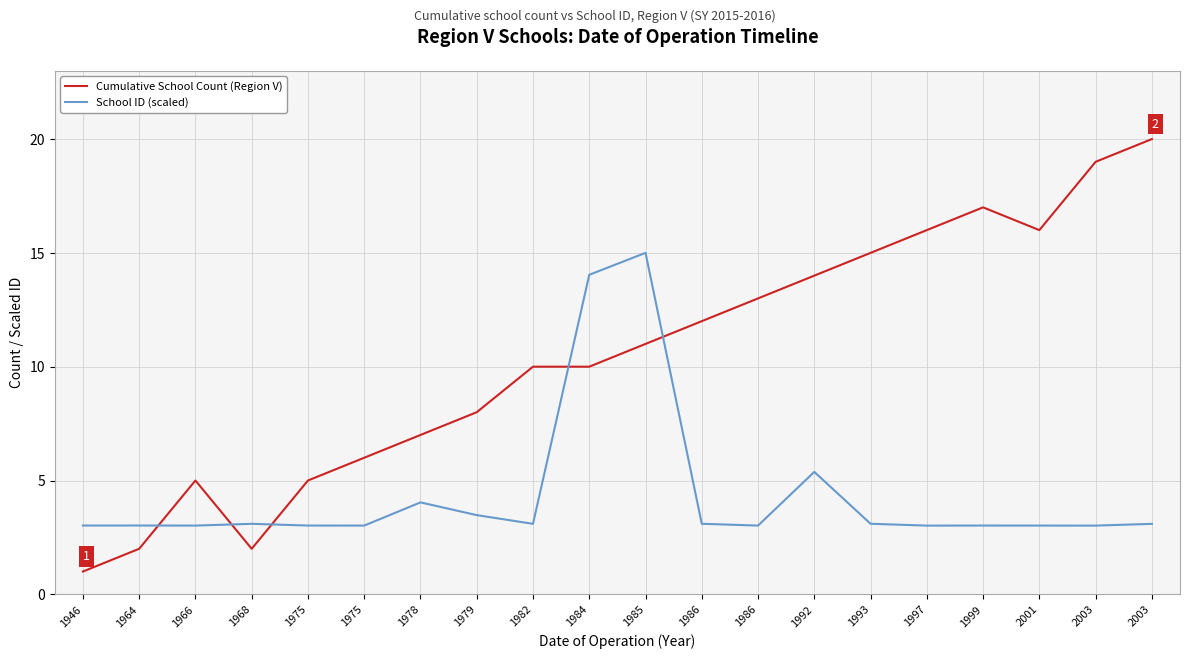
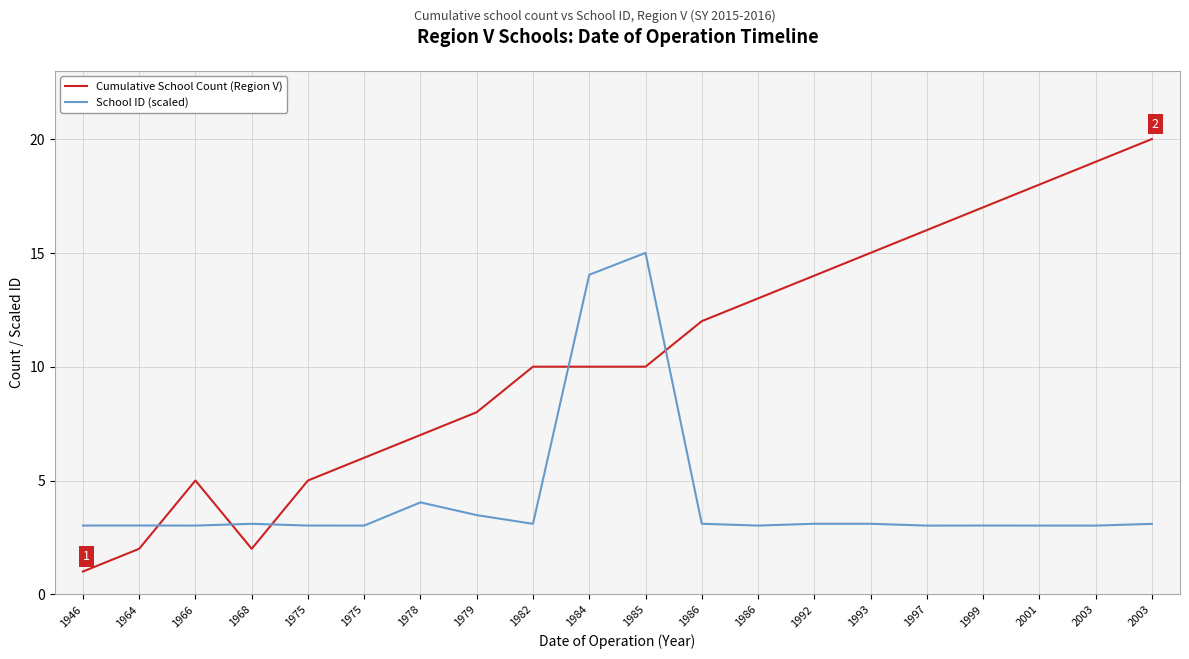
Cumulative School Count (Region V), 1985: 11 -> 10
School ID (scaled), 1992: 5.4 -> 3.1
Cumulative School Count (Region V), 2001: 16 -> 18
